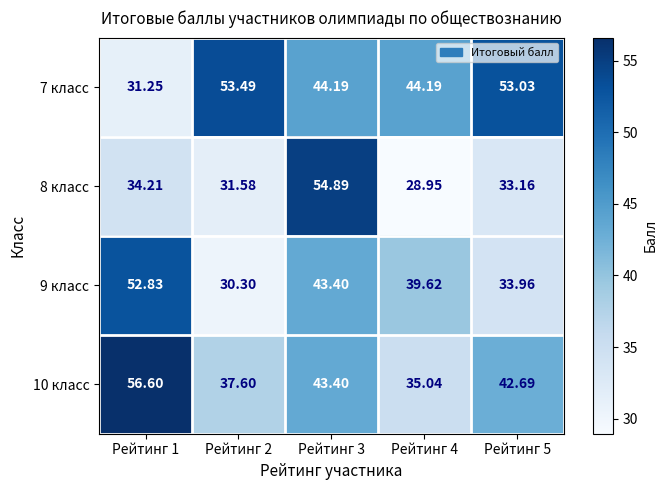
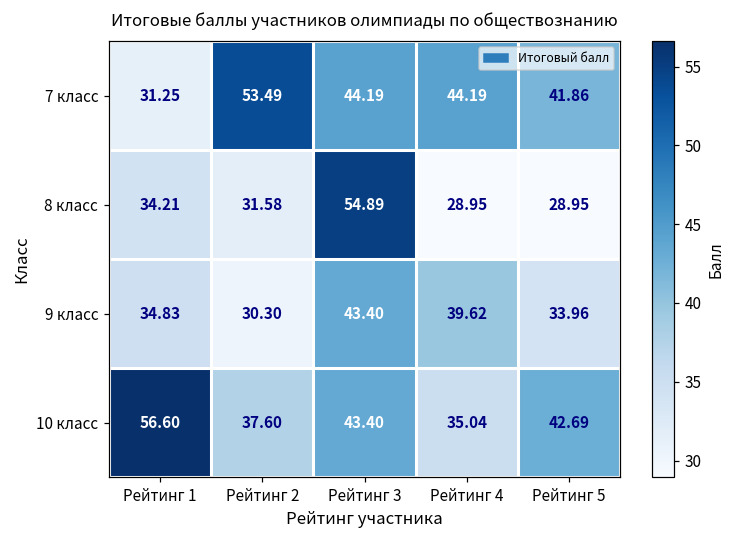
7 класс, Рейтинг 5: 53.03 -> 41.86
8 класс, Рейтинг 5: 33.16 -> 28.95
9 класс, Рейтинг 1: 52.83 -> 34.83
